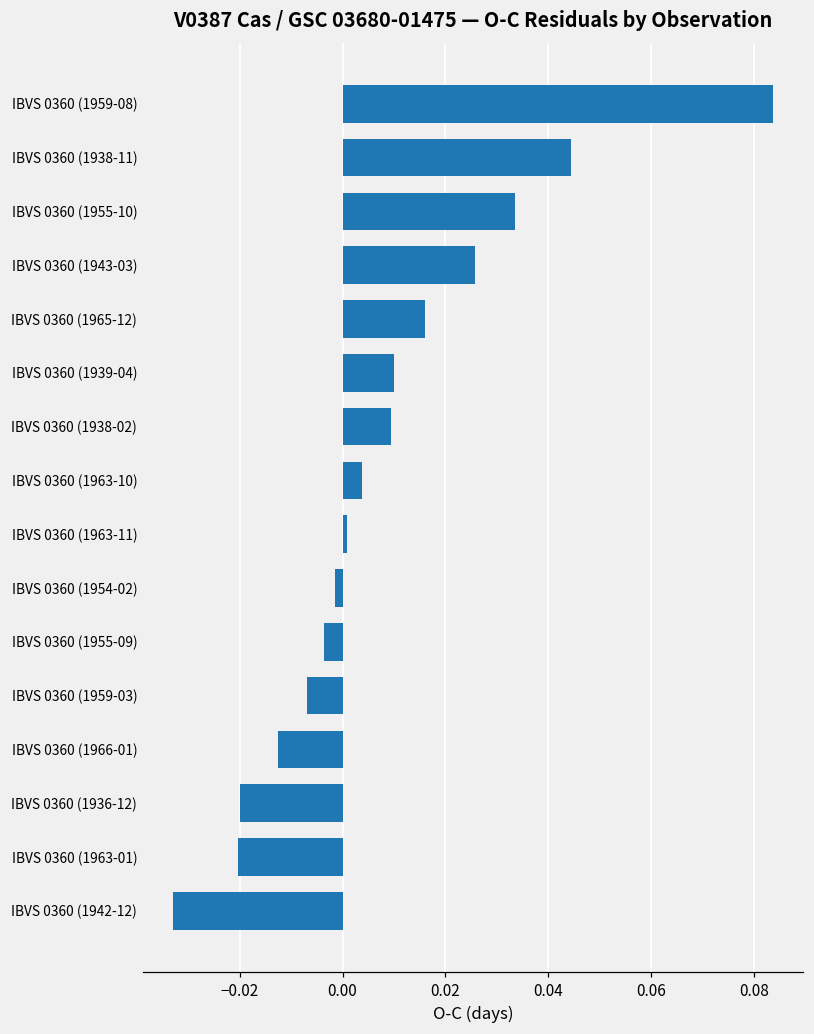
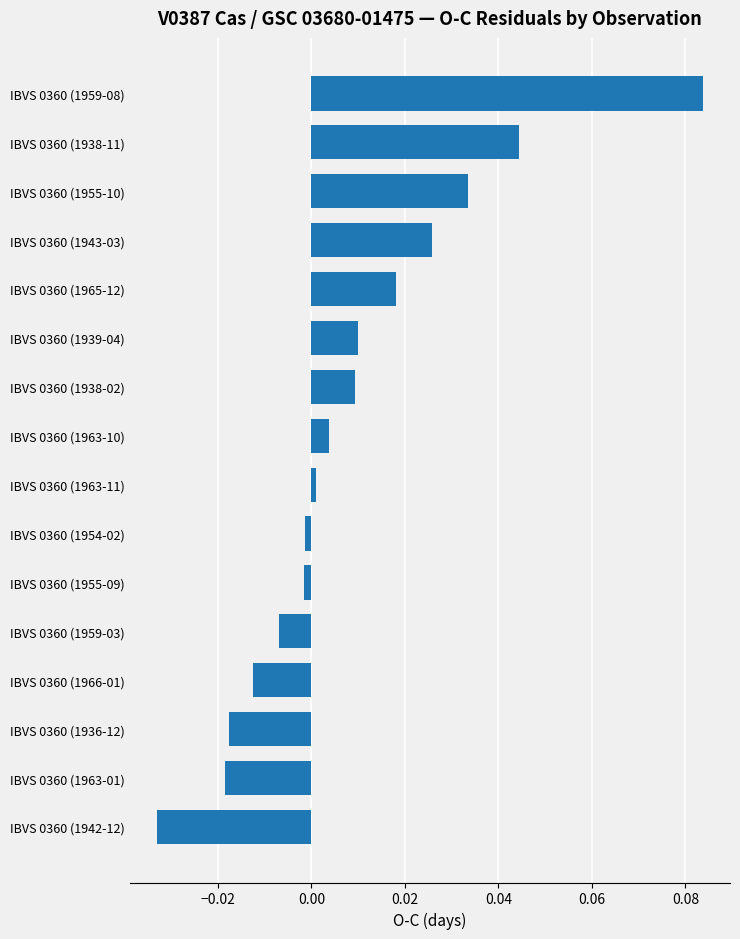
IBVS 0360 (1965-12): 0.016 -> 0.018
IBVS 0360 (1955-09): -0.004 -> -0.002
IBVS 0360 (1936-12): -0.020 -> -0.018
IBVS 0360 (1963-01): -0.020 -> -0.019
